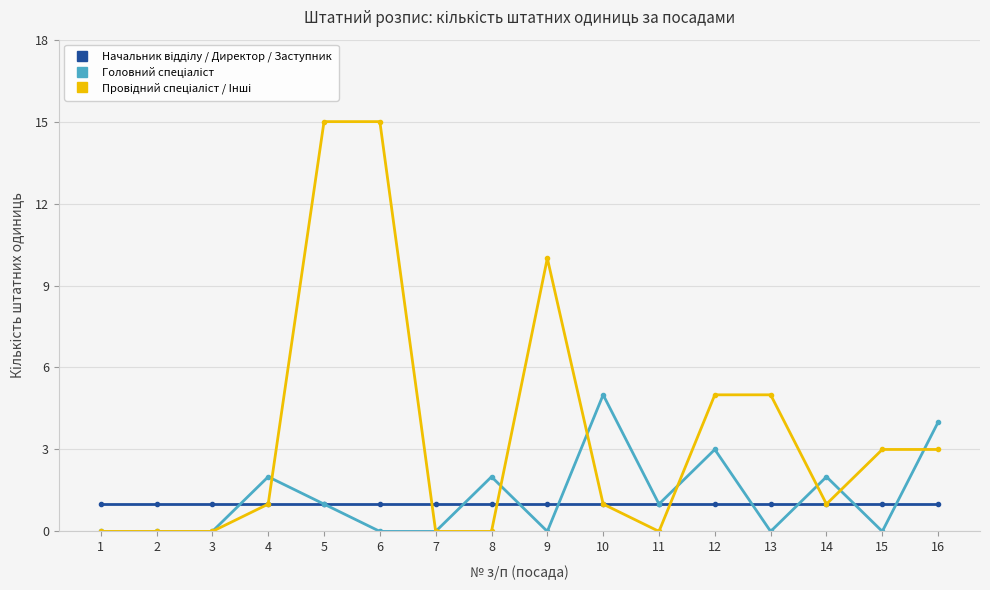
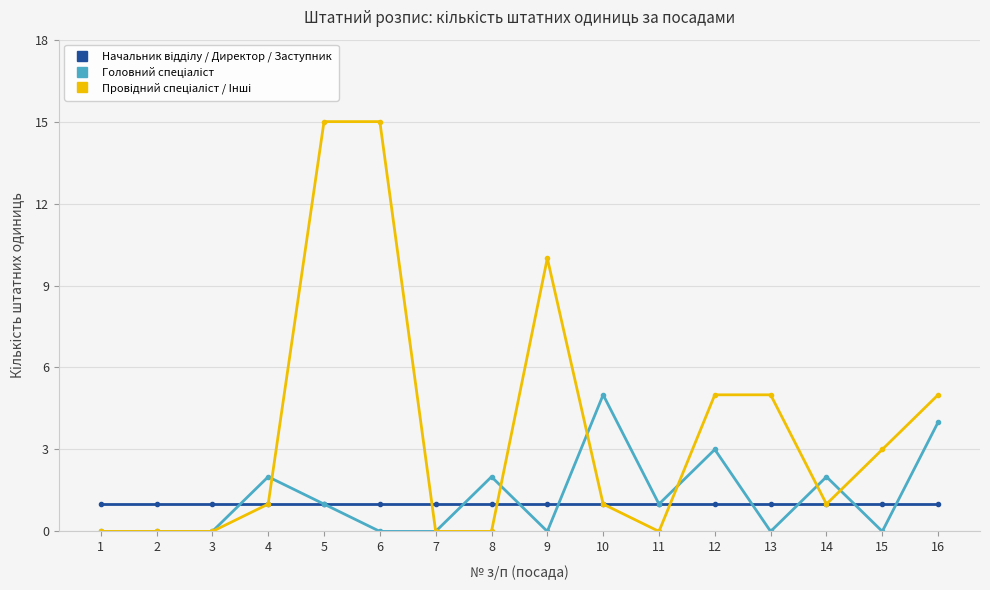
Провідний спеціаліст / Інші, 16: 3 -> 5
